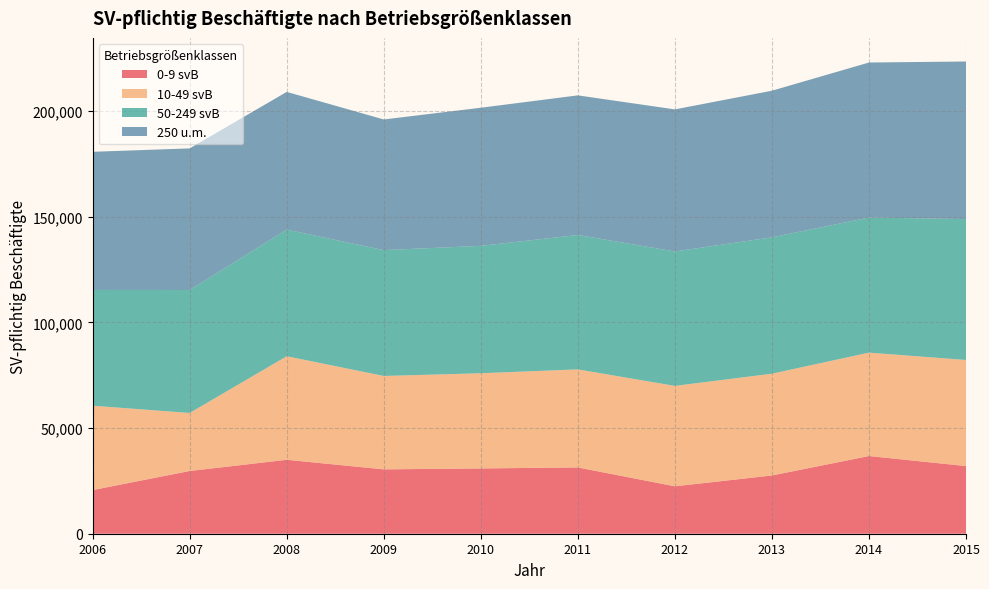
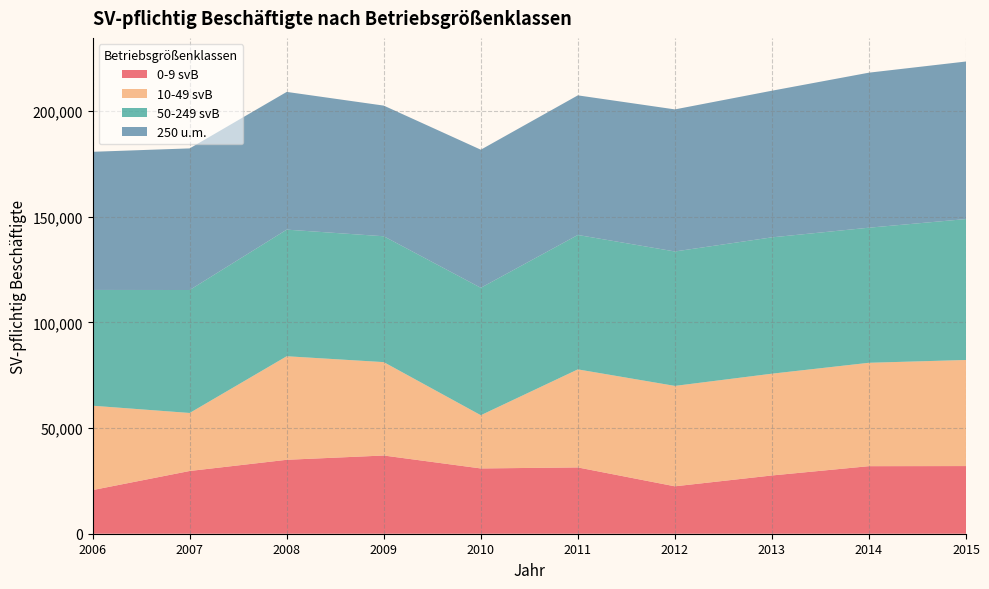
0-9 svB, 2009: 30,000 -> 37,000
10-49 svB, 2010: 45,000 -> 25,000
0-9 svB, 2014: 37,000 -> 32,000
